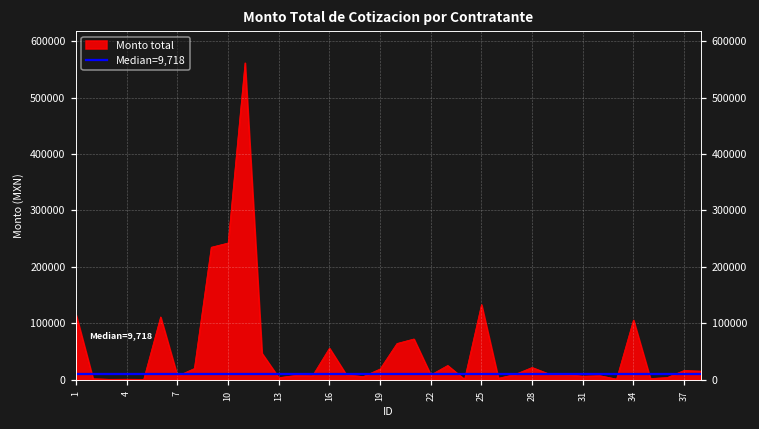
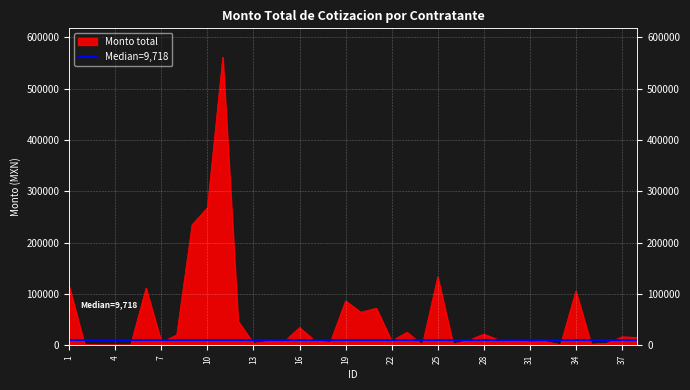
10: 240000 -> 270000
16: 60000 -> 30000
19: 20000 -> 90000
